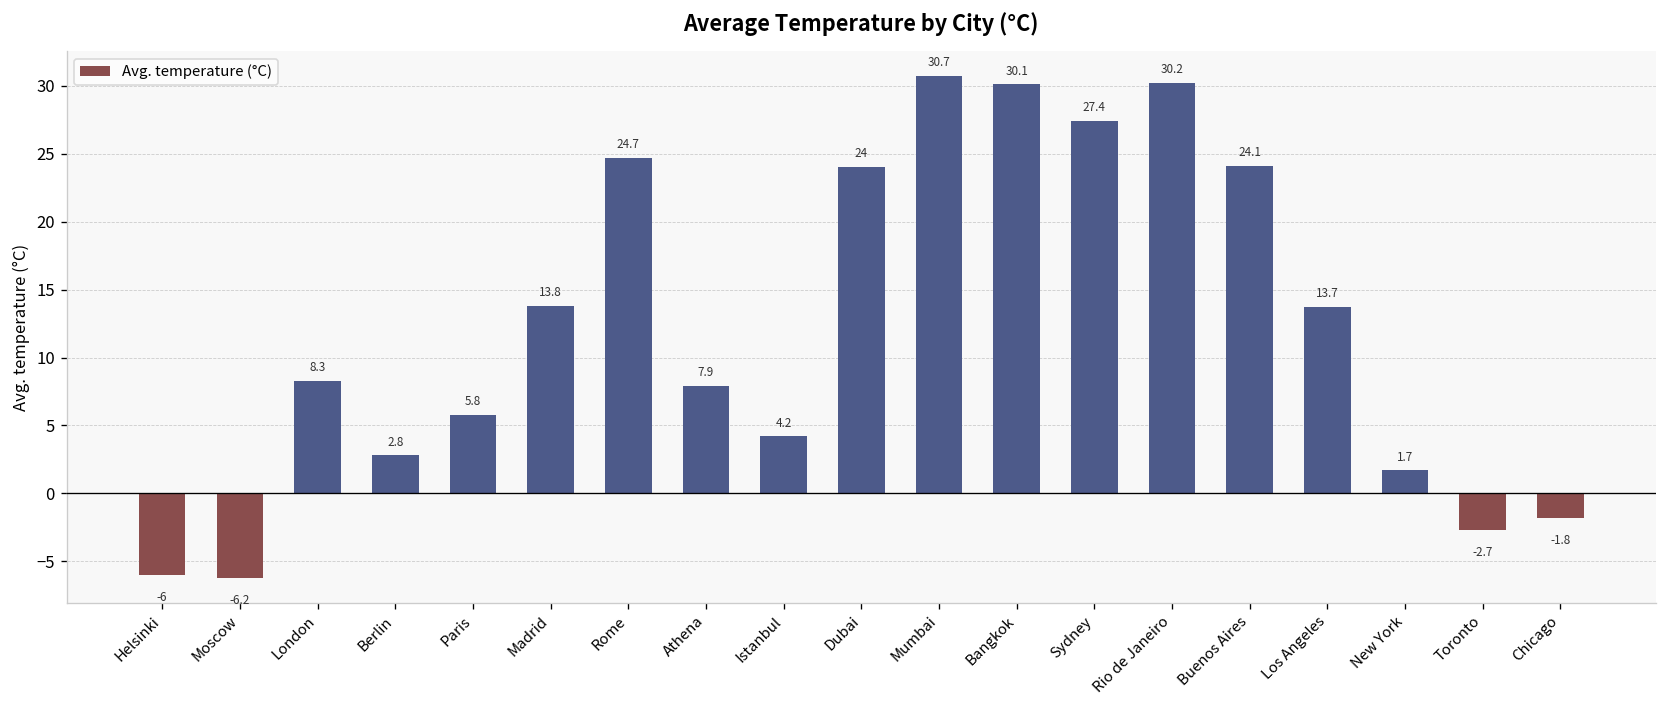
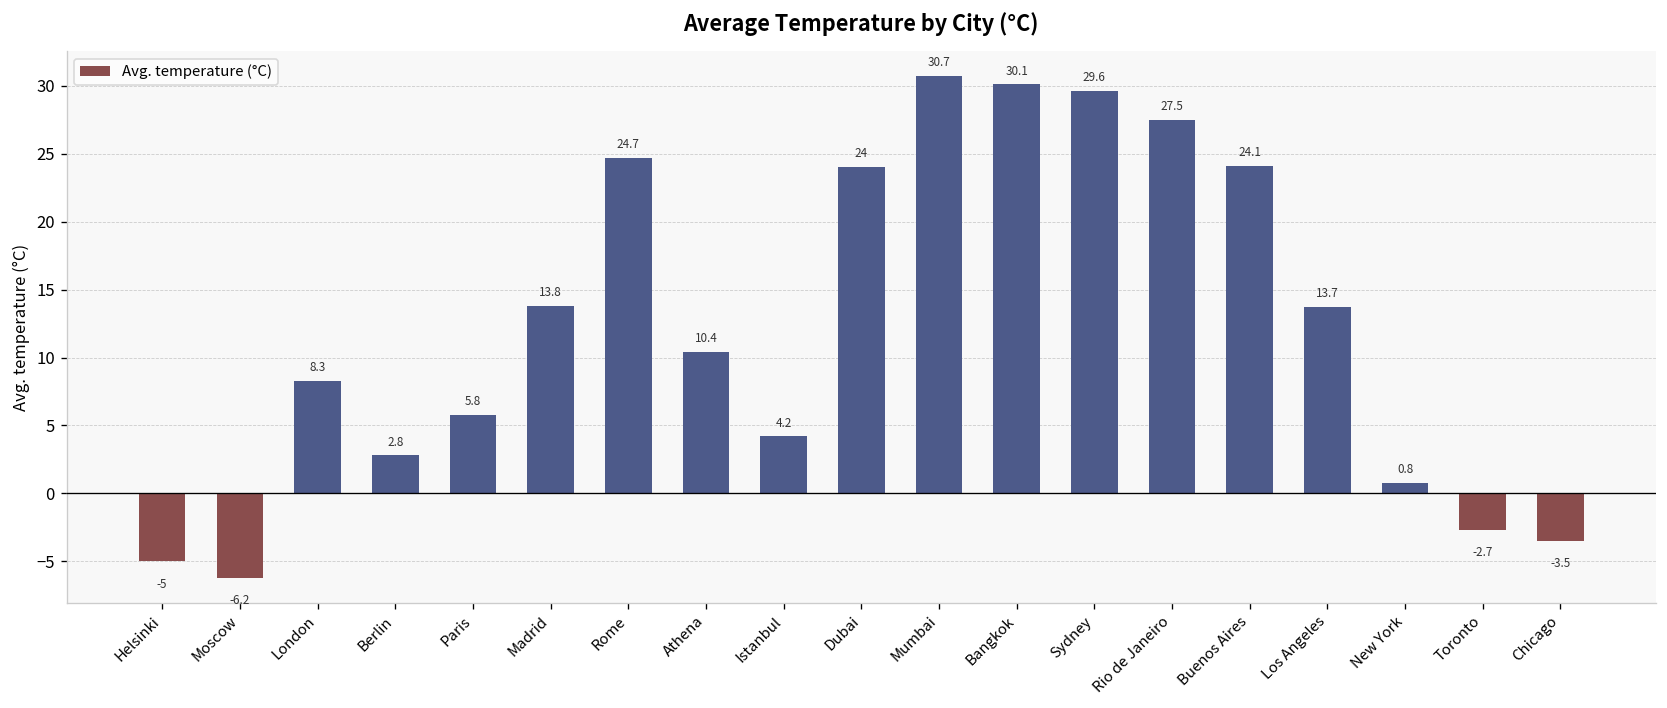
Helsinki: -6 -> -5
Athena: 7.9 -> 10.4
Sydney: 27.4 -> 29.6
Rio de Janeiro: 30.2 -> 27.5
New York: 1.7 -> 0.8
Chicago: -1.8 -> -3.5
